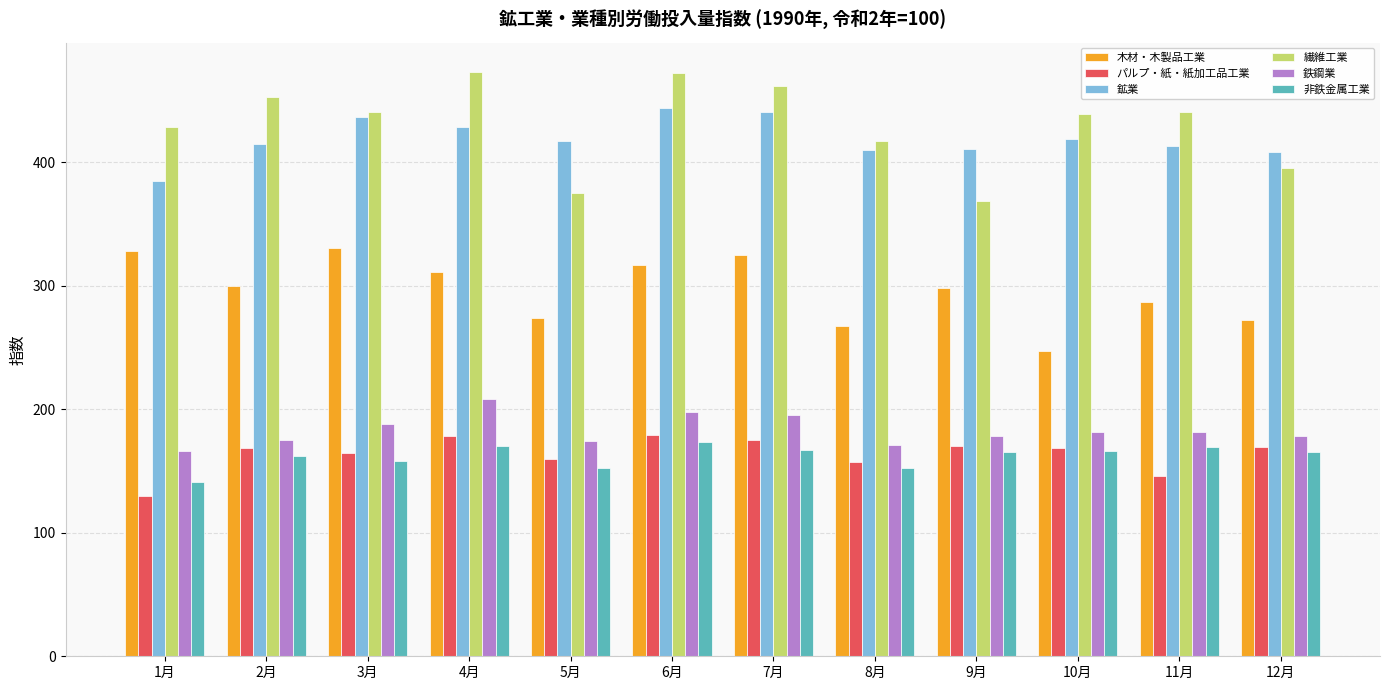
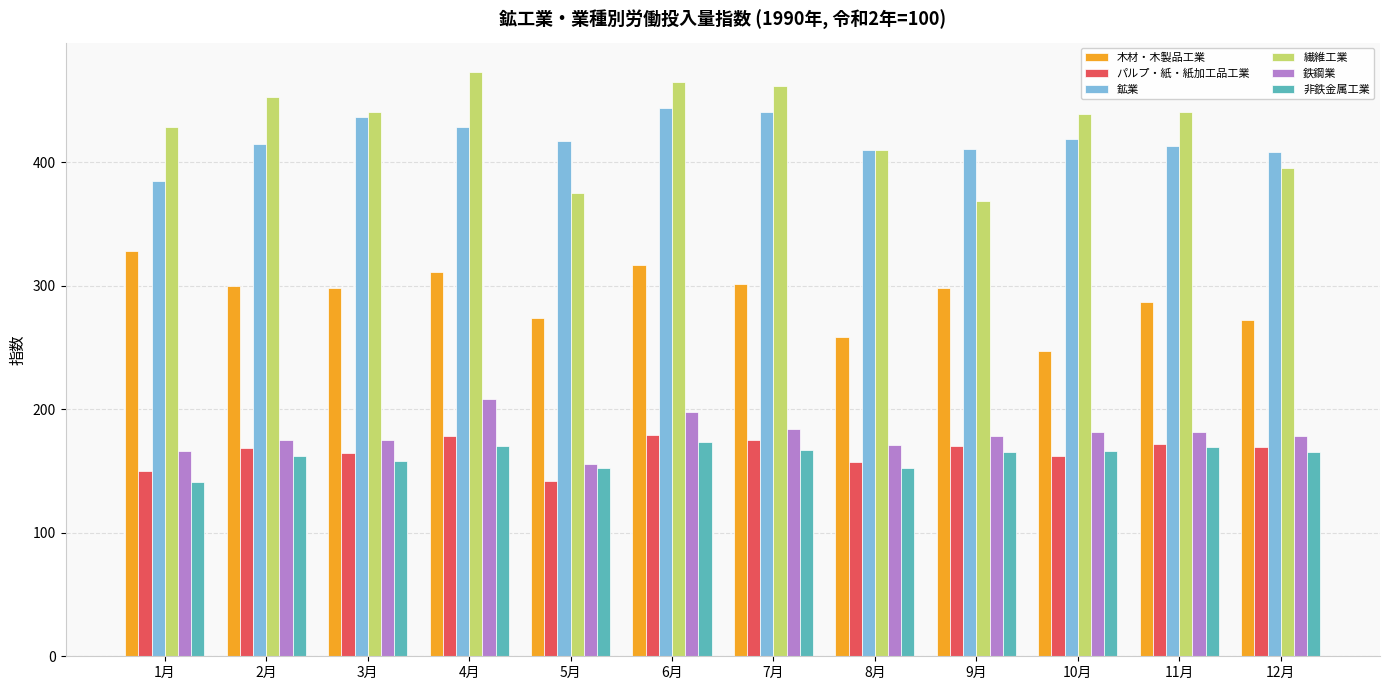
パルプ・紙・紙加工品工業, 1月: 130 -> 150
木材・木製品工業, 3月: 330 -> 299
鉄鋼業, 3月: 188 -> 175
パルプ・紙・紙加工品工業, 5月: 160 -> 142
鉄鋼業, 5月: 174 -> 155
繊維工業, 6月: 472 -> 465
木材・木製品工業, 7月: 325 -> 302
鉄鋼業, 7月: 195 -> 184
木材・木製品工業, 8月: 267 -> 258
繊維工業, 8月: 417 -> 410
パルプ・紙・紙加工品工業, 10月: 169 -> 162
パルプ・紙・紙加工品工業, 11月: 146 -> 172
